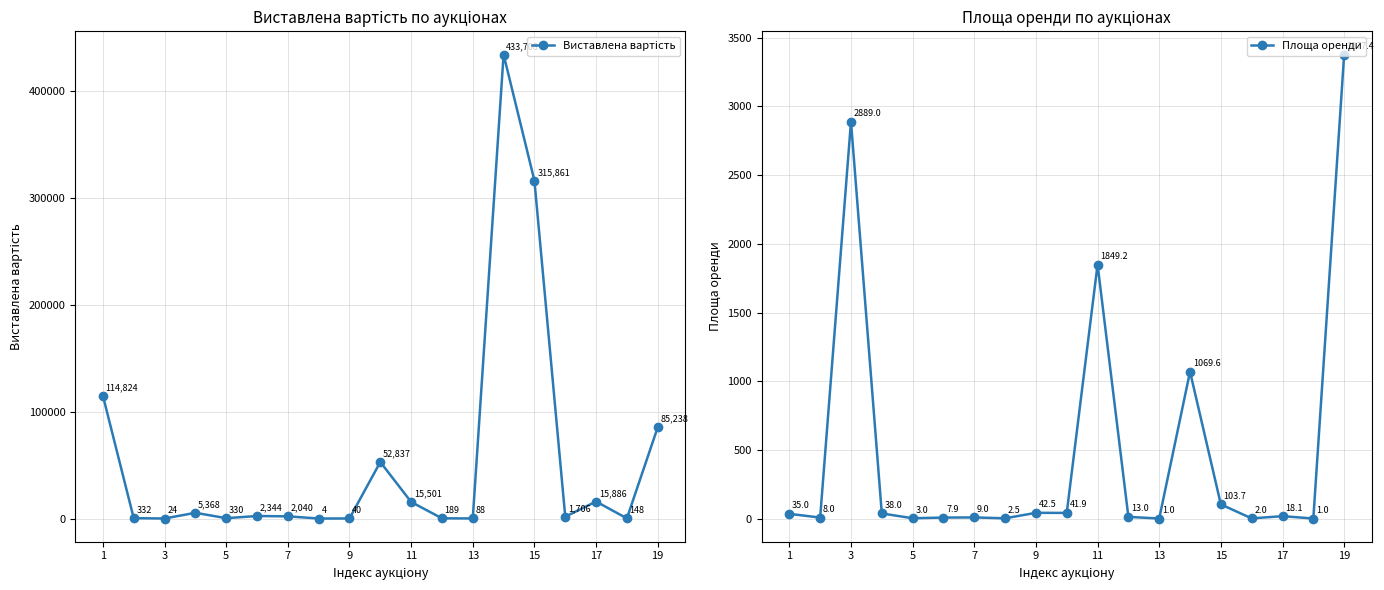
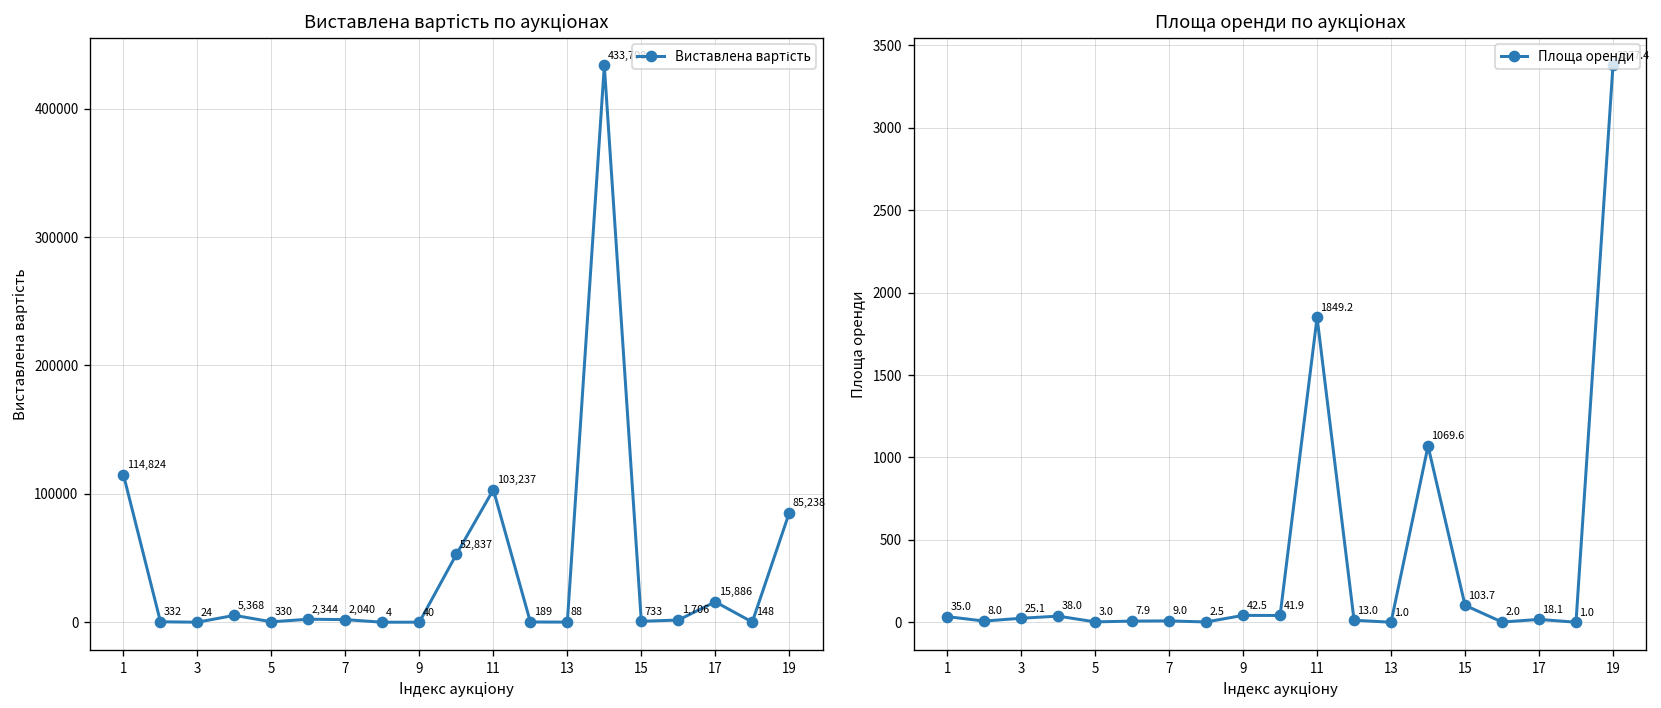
Виставлена вартість по аукціонах, 11: 15,501 -> 103,237
Виставлена вартість по аукціонах, 15: 315,861 -> 733
Площа оренди по аукціонах, 3: 2889.0 -> 25.1
